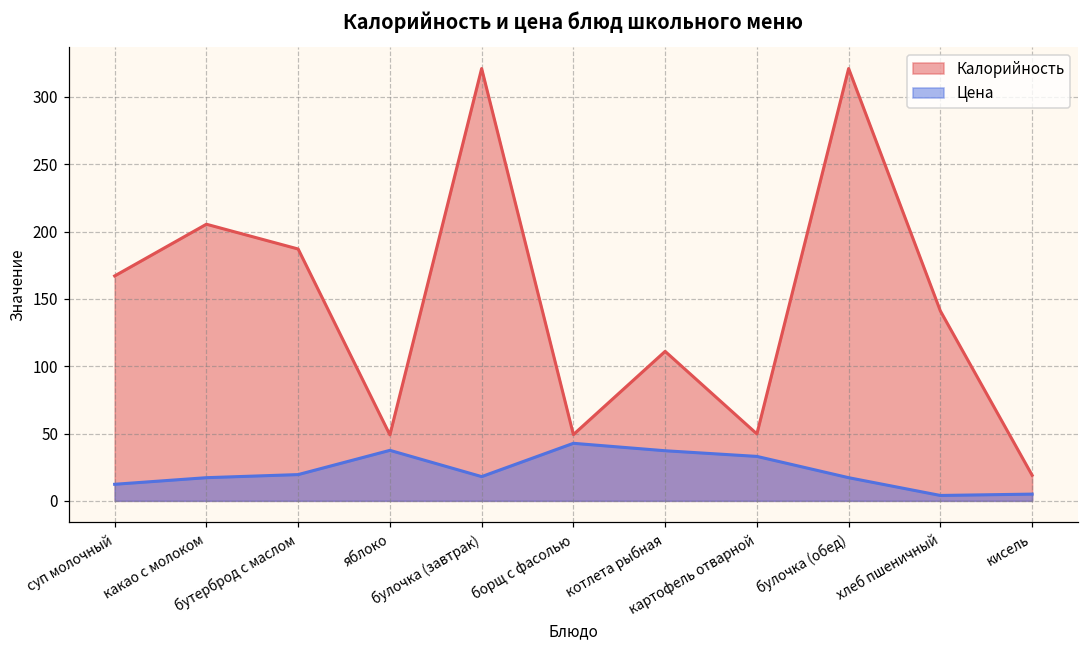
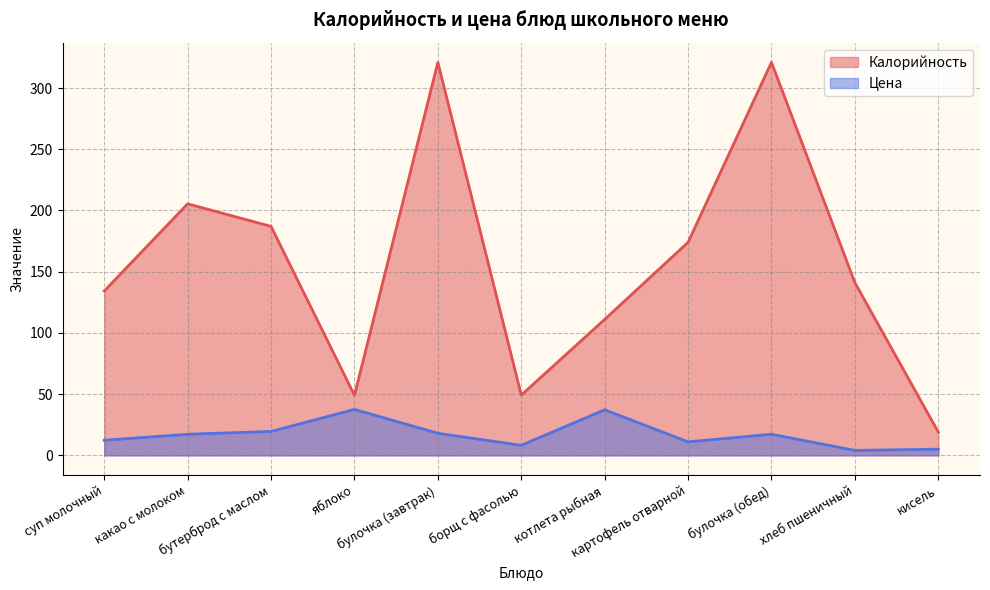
Калорийность, суп молочный: 167 -> 134
Цена, борщ с фасолью: 43 -> 8
Калорийность, картофель отварной: 50 -> 174
Цена, картофель отварной: 33 -> 11
